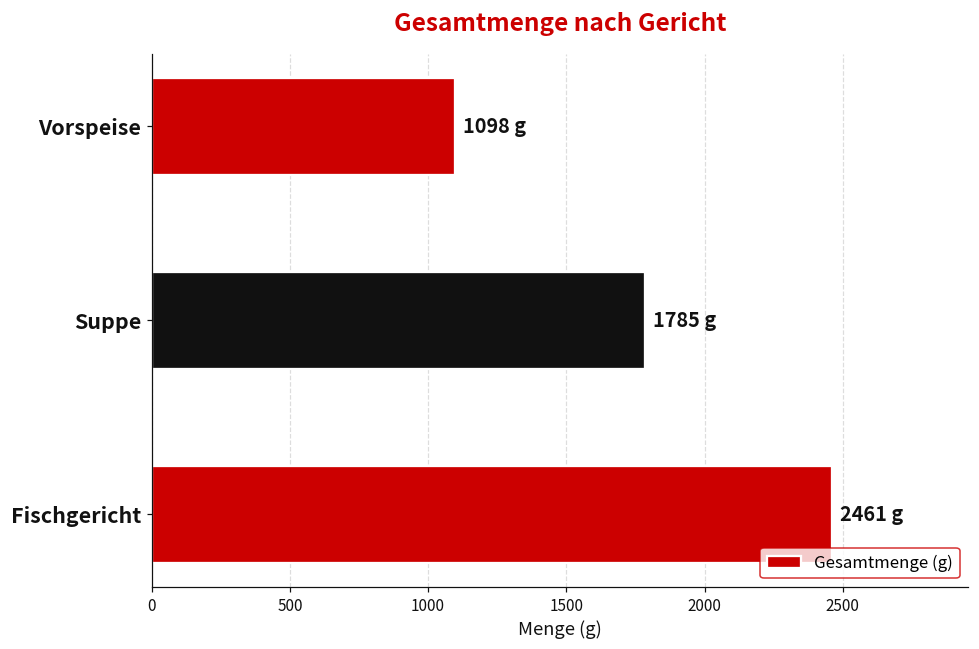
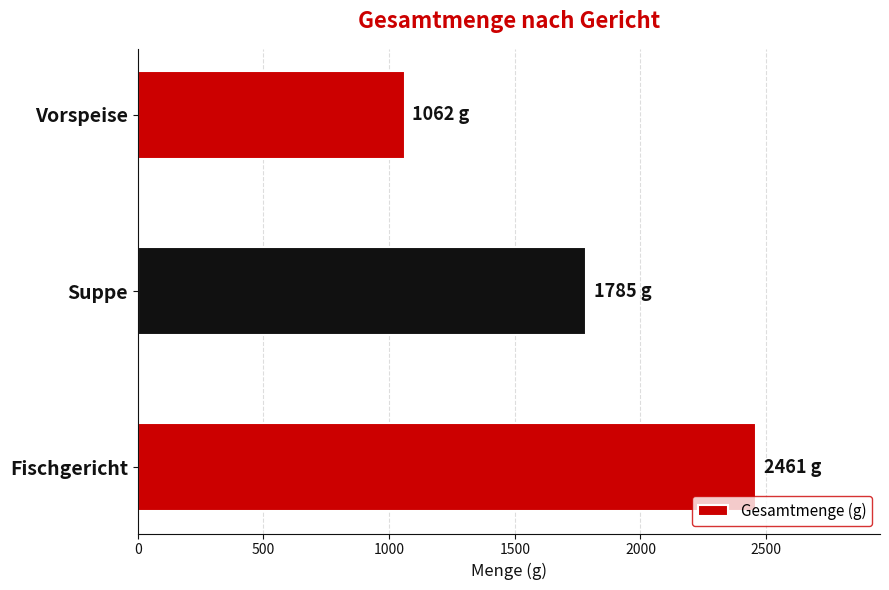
Vorspeise: 1098 -> 1062
